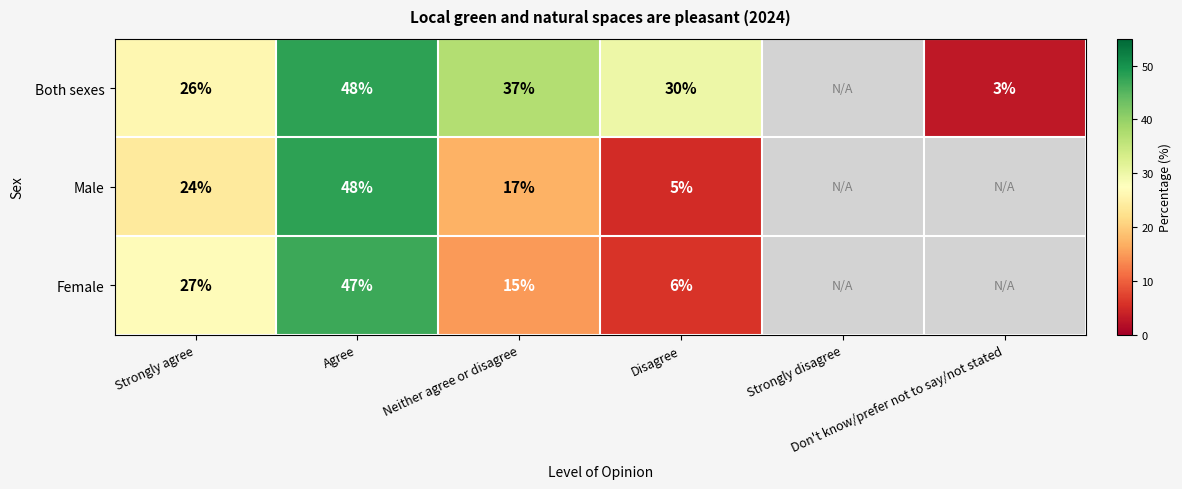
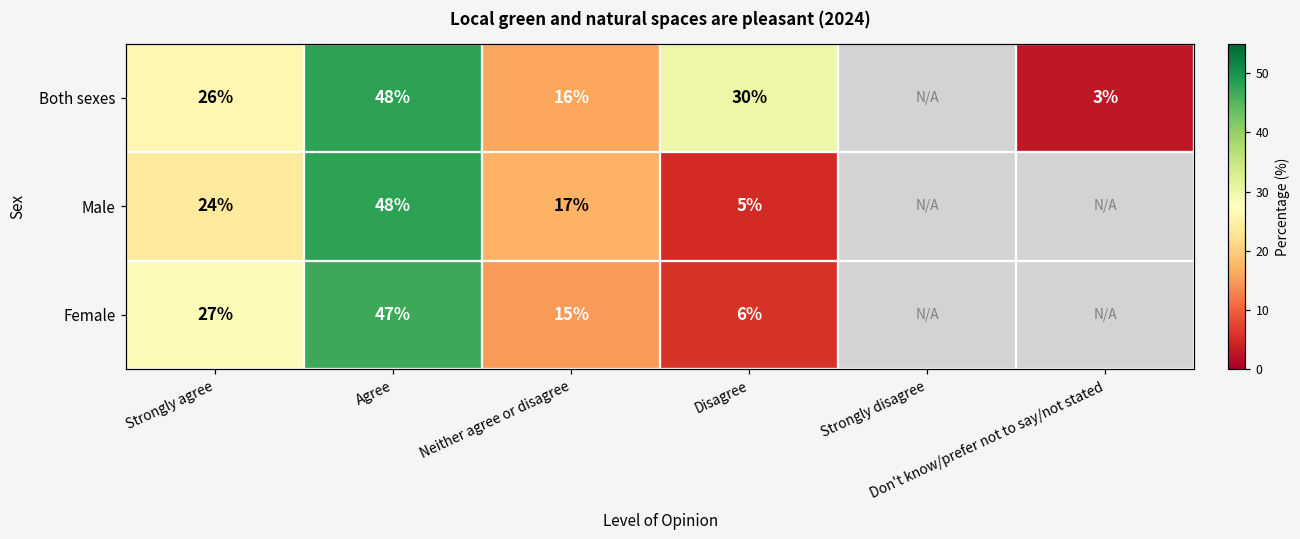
Both sexes, Neither agree or disagree: 37% -> 16%
